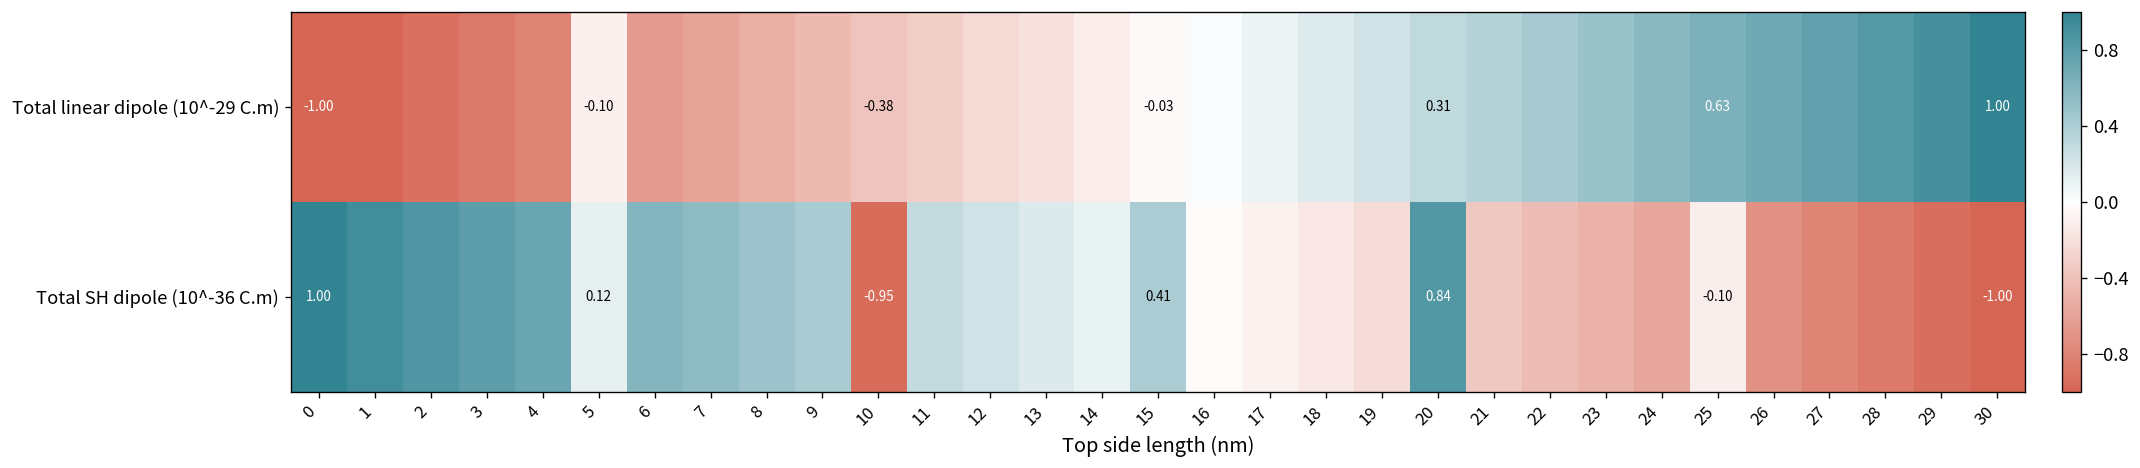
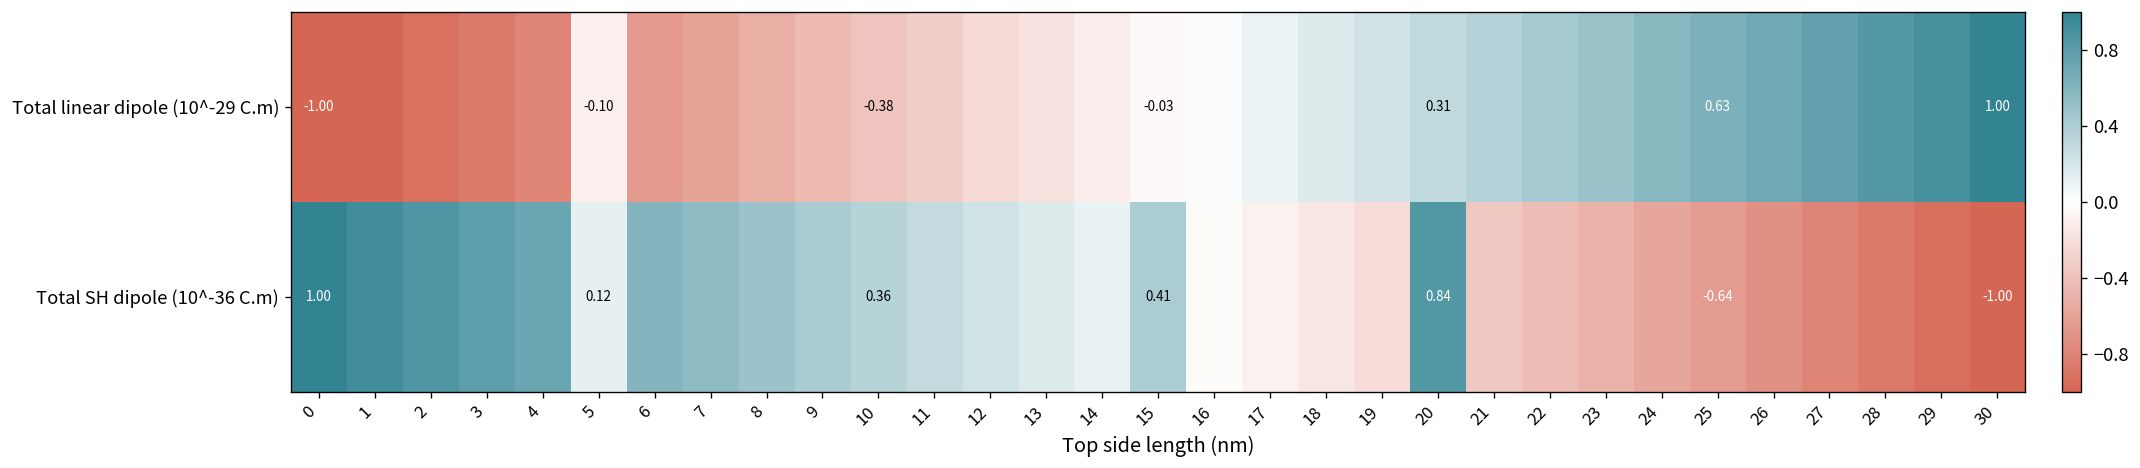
Total SH dipole (10^-36 C.m), 10: -0.95 -> 0.36
Total SH dipole (10^-36 C.m), 25: -0.10 -> -0.64
